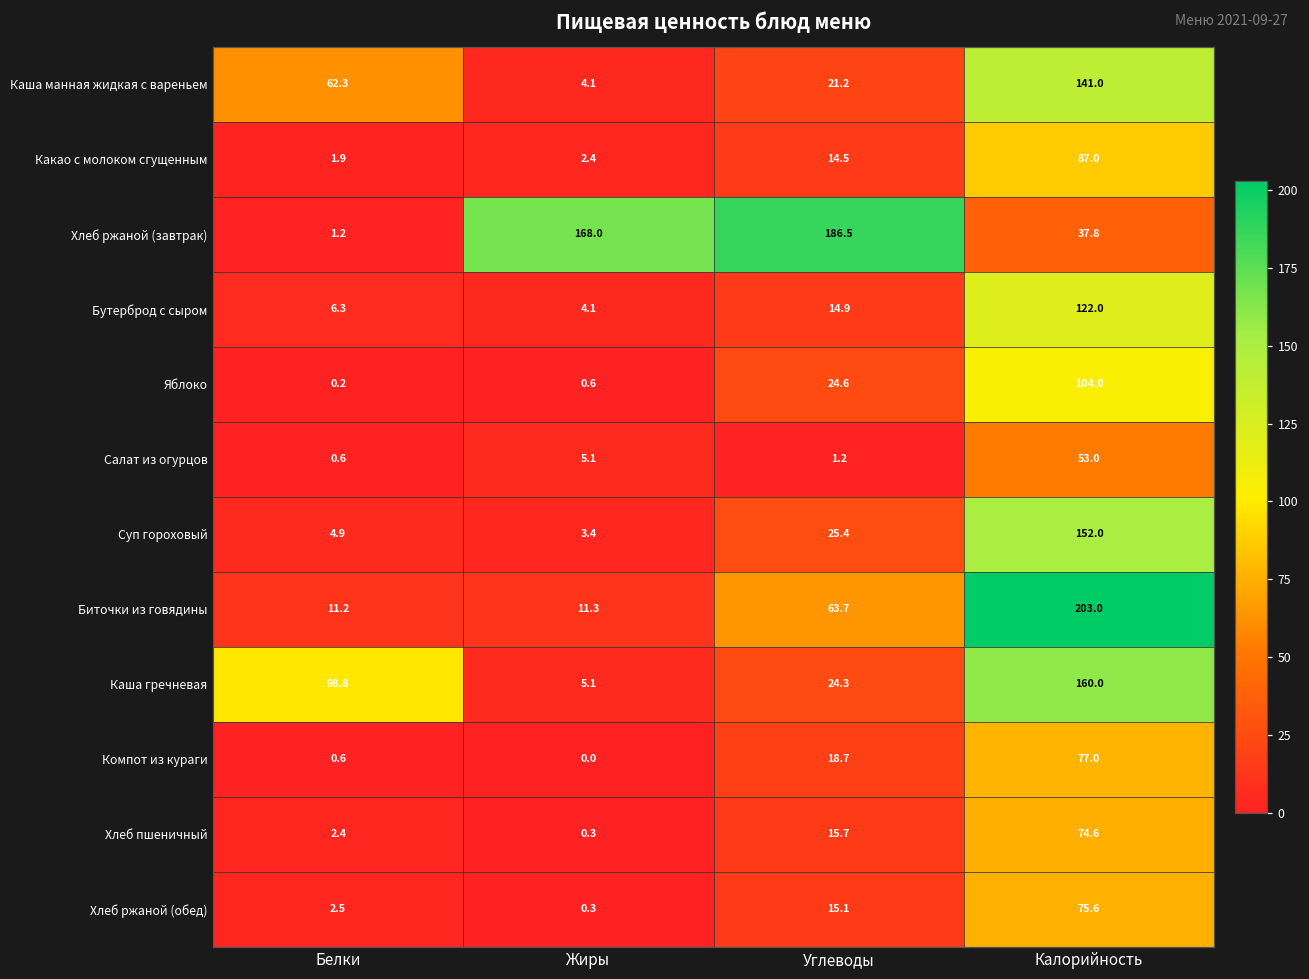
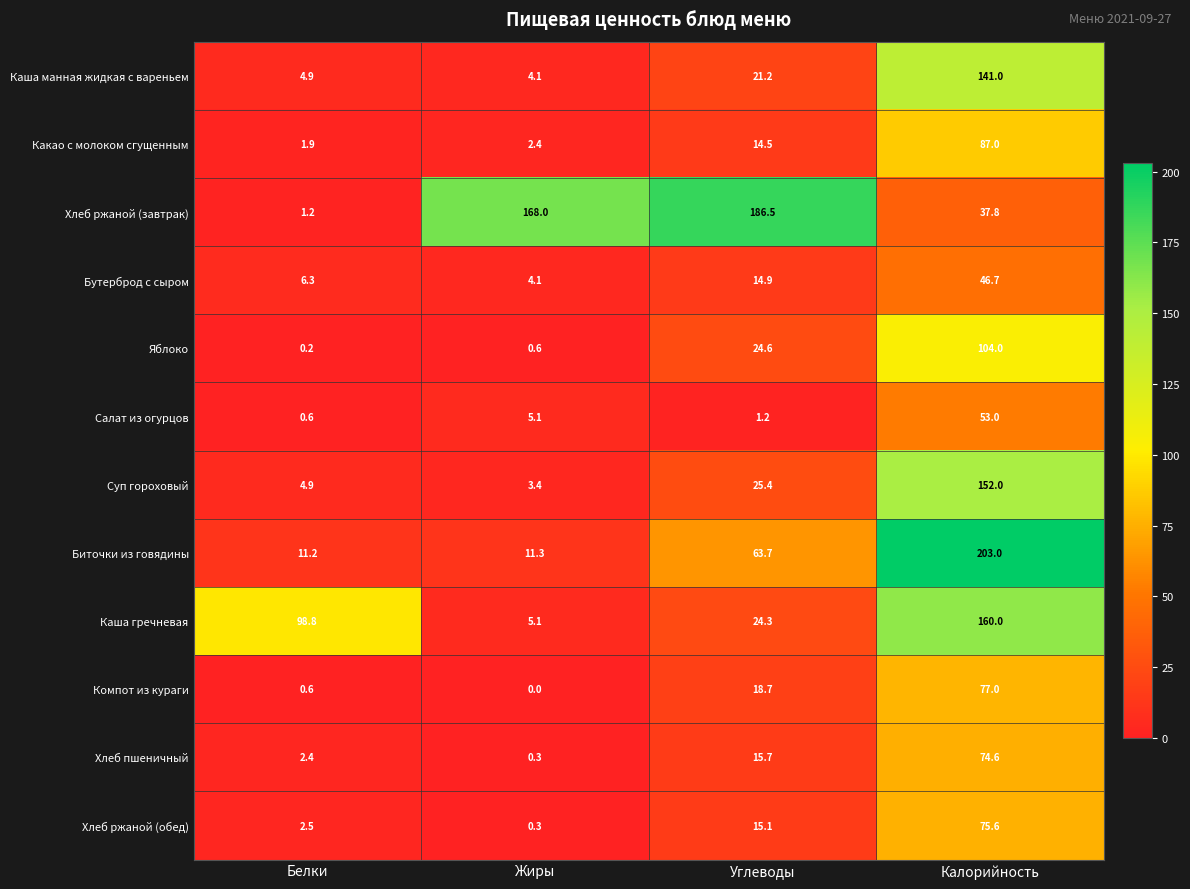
Каша манная жидкая с вареньем, Белки: 62.3 -> 4.9
Бутерброд с сыром, Калорийность: 122.0 -> 46.7
